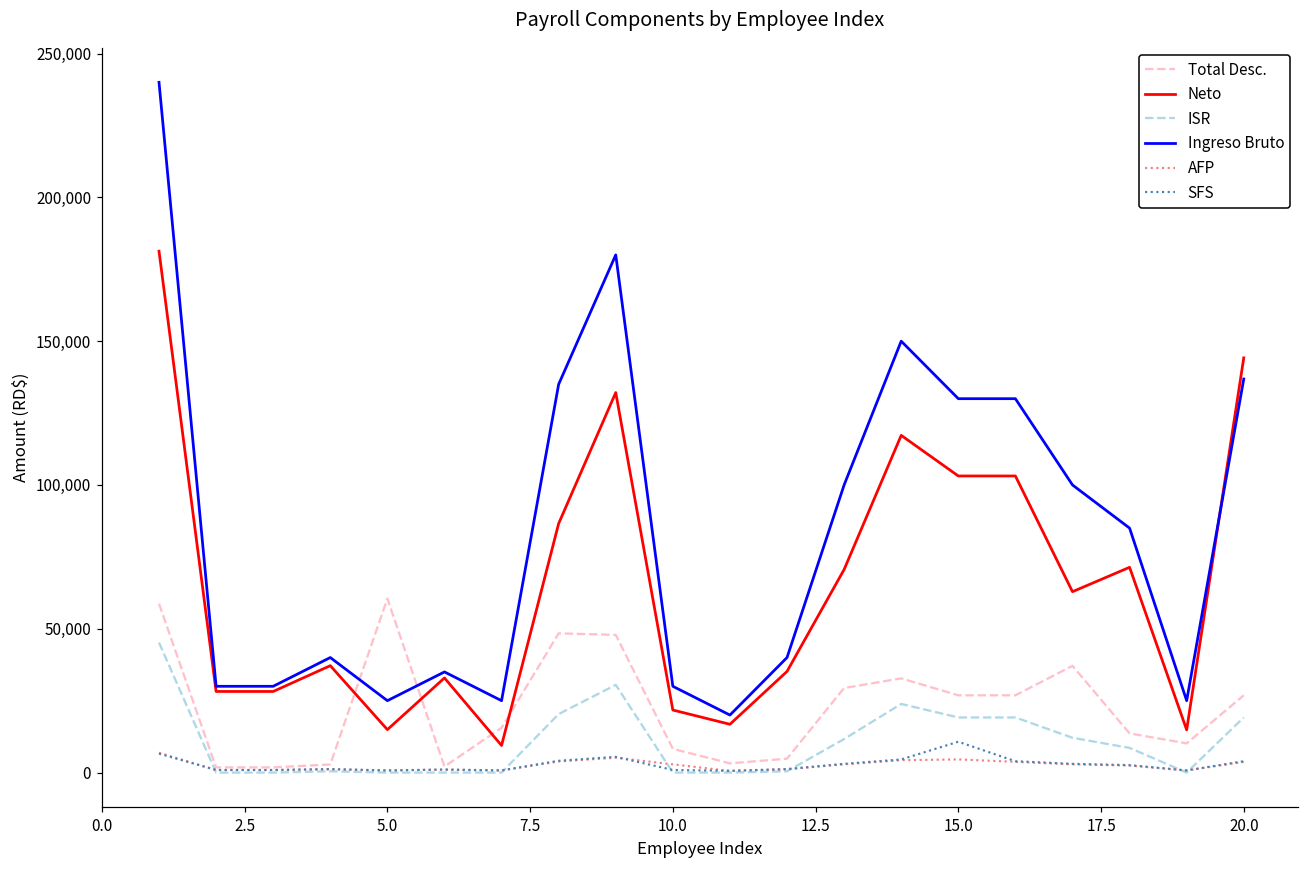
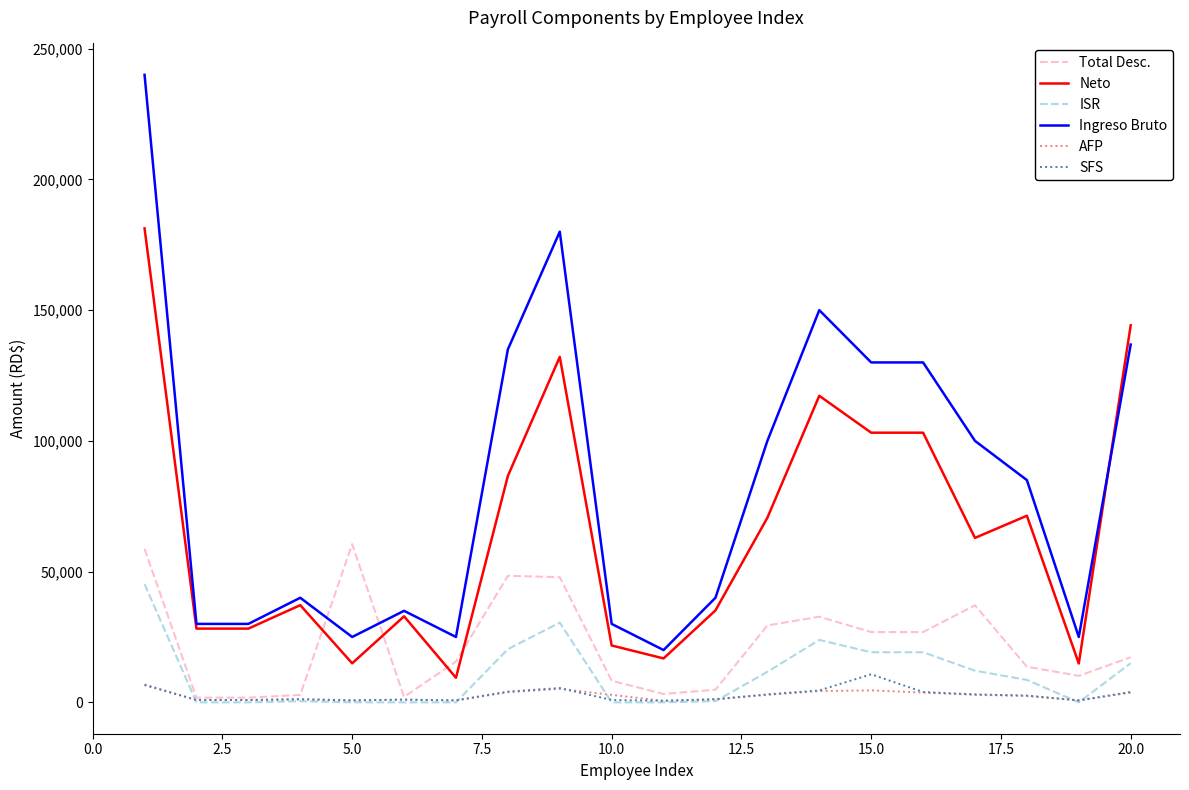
Total Desc., 20.0: 27,000 -> 17,000
ISR, 20.0: 19,000 -> 15,000
